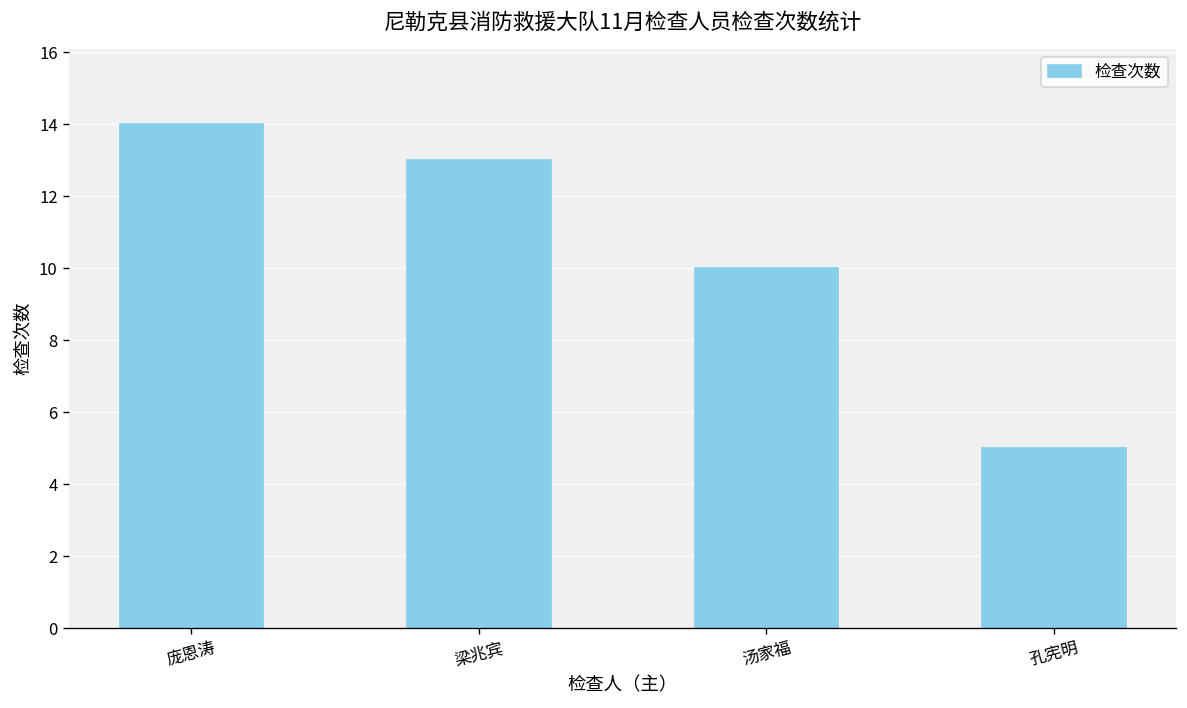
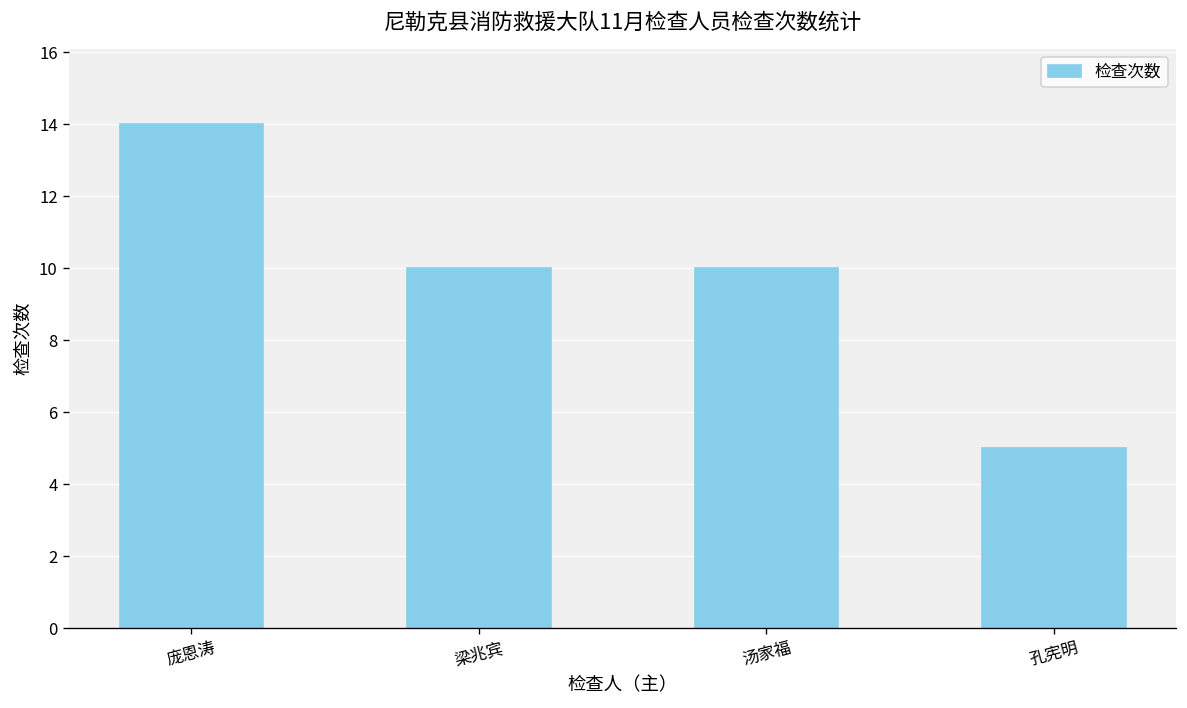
梁兆宾: 13 -> 10
